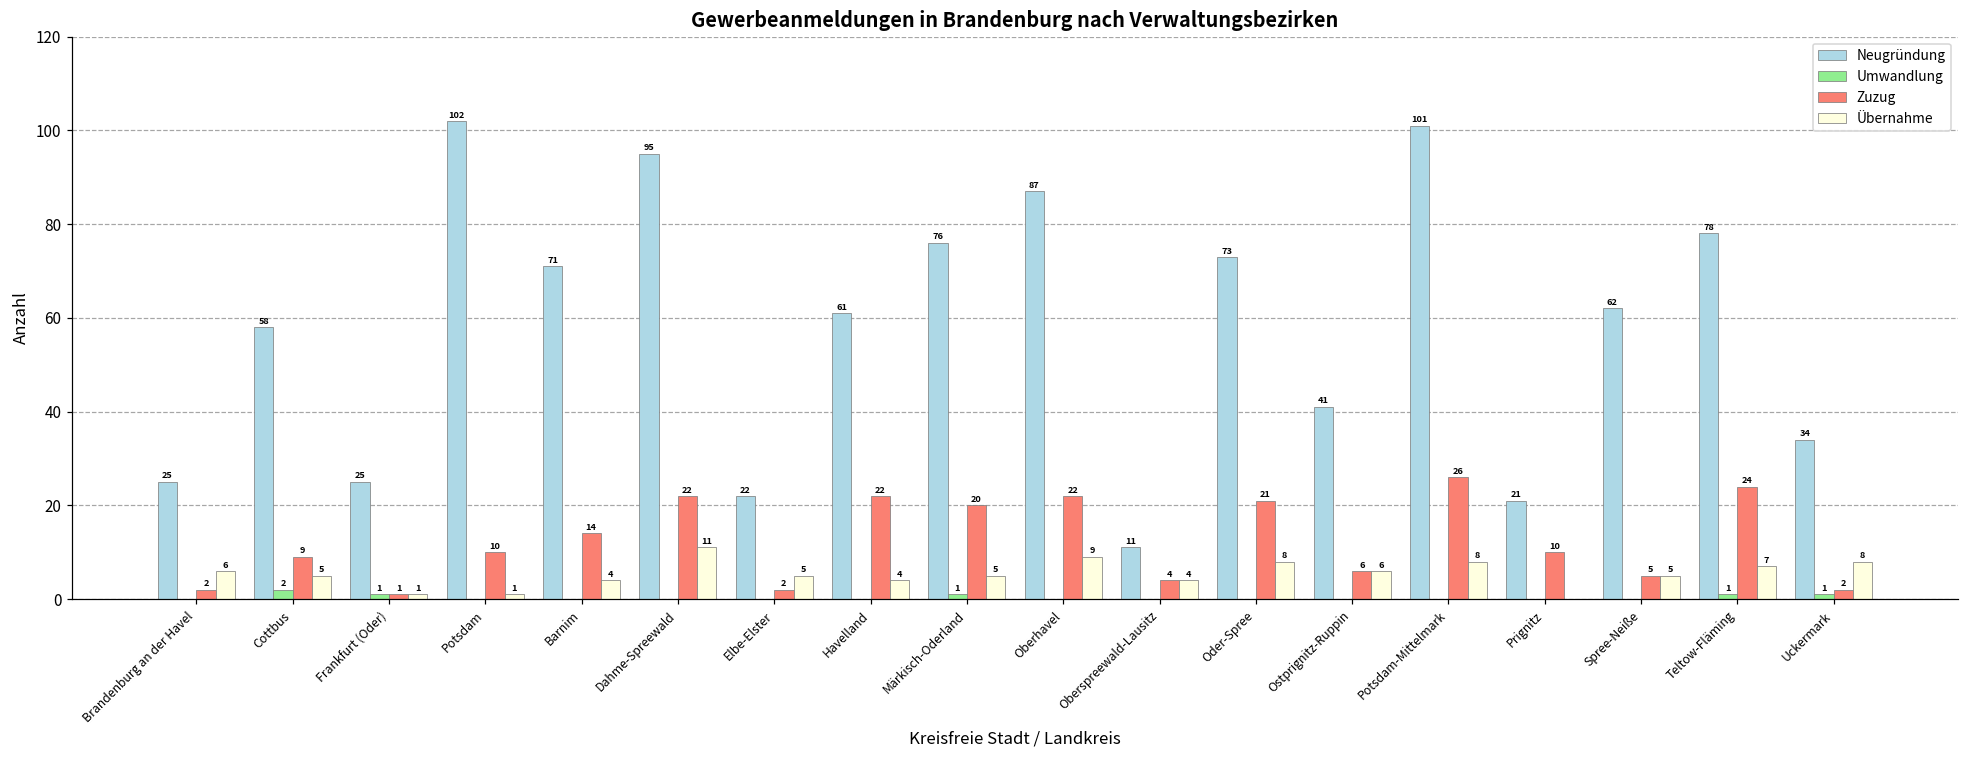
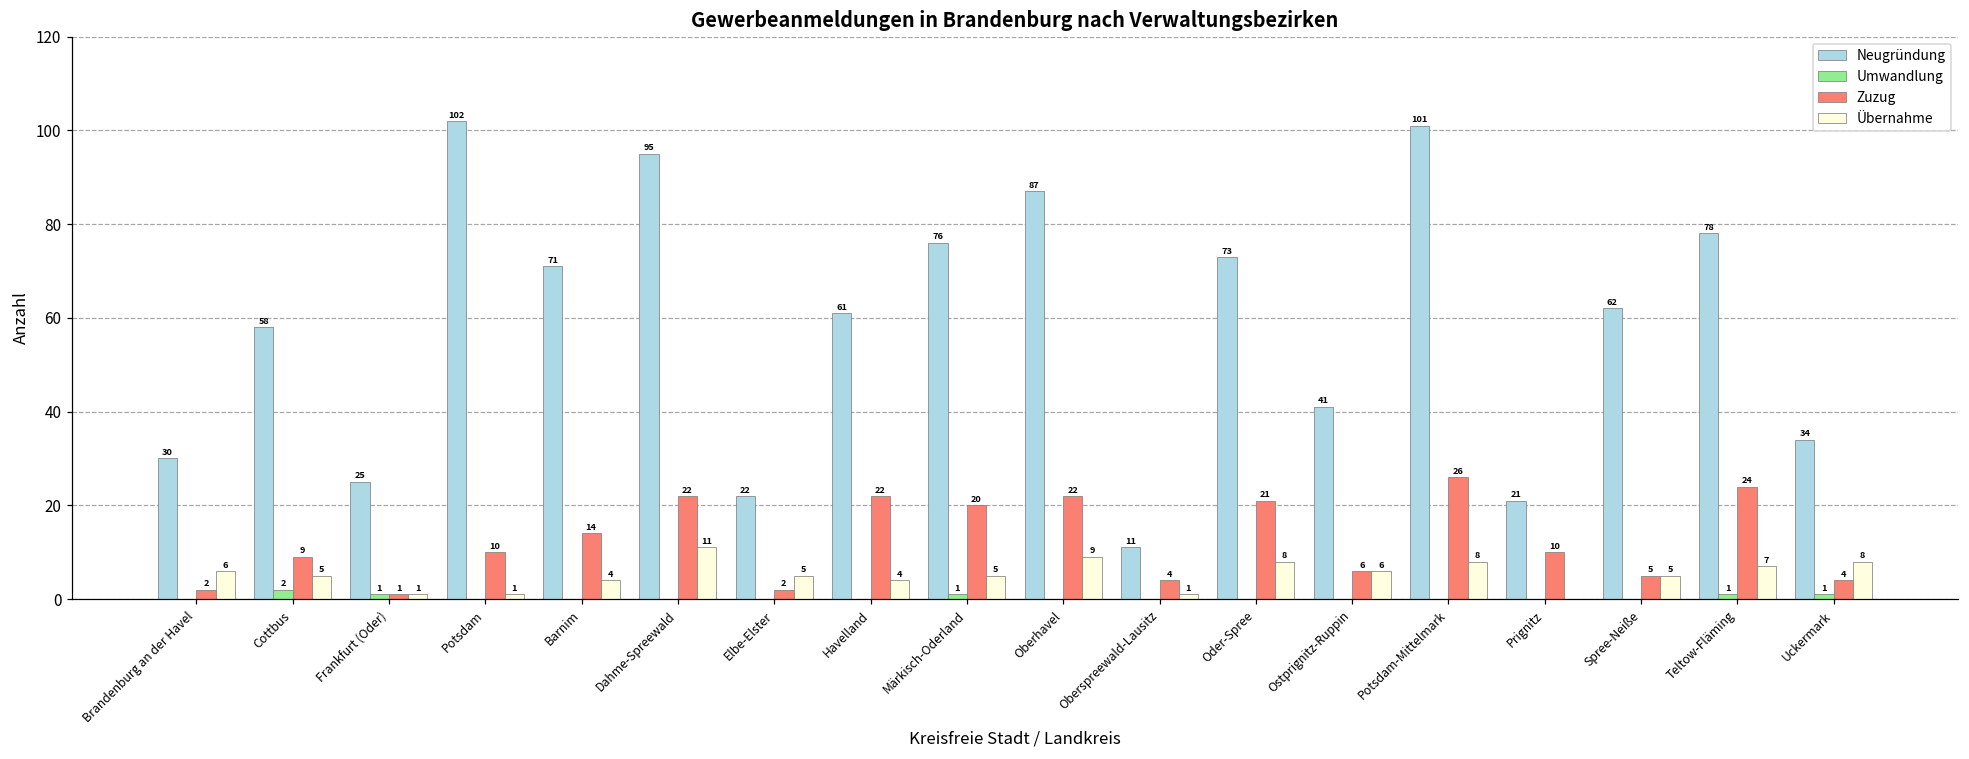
Neugründung, Brandenburg an der Havel: 25 -> 30
Übernahme, Oberspreewald-Lausitz: 4 -> 1
Zuzug, Uckermark: 2 -> 4
